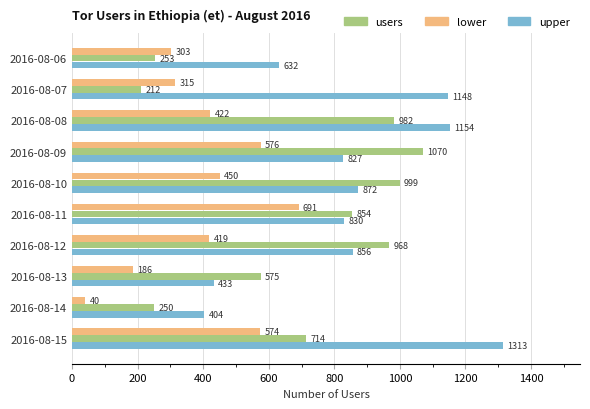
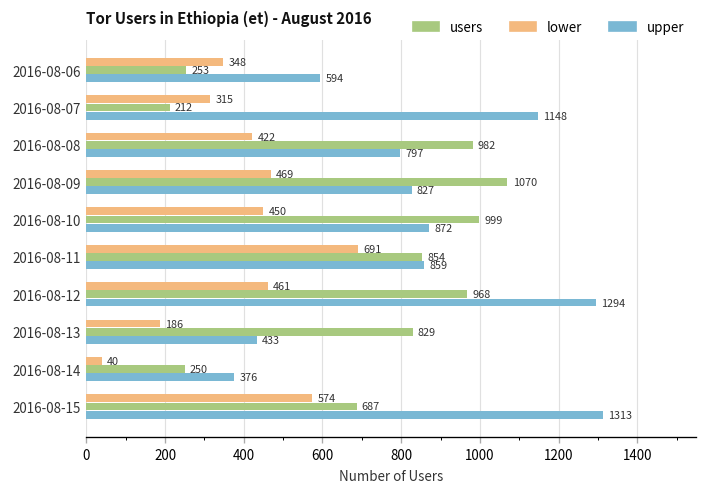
lower, 2016-08-06: 303 -> 348
upper, 2016-08-06: 632 -> 594
upper, 2016-08-08: 1154 -> 797
lower, 2016-08-09: 576 -> 469
upper, 2016-08-11: 830 -> 859
lower, 2016-08-12: 419 -> 461
upper, 2016-08-12: 856 -> 1294
users, 2016-08-13: 575 -> 829
upper, 2016-08-14: 404 -> 376
users, 2016-08-15: 714 -> 687
